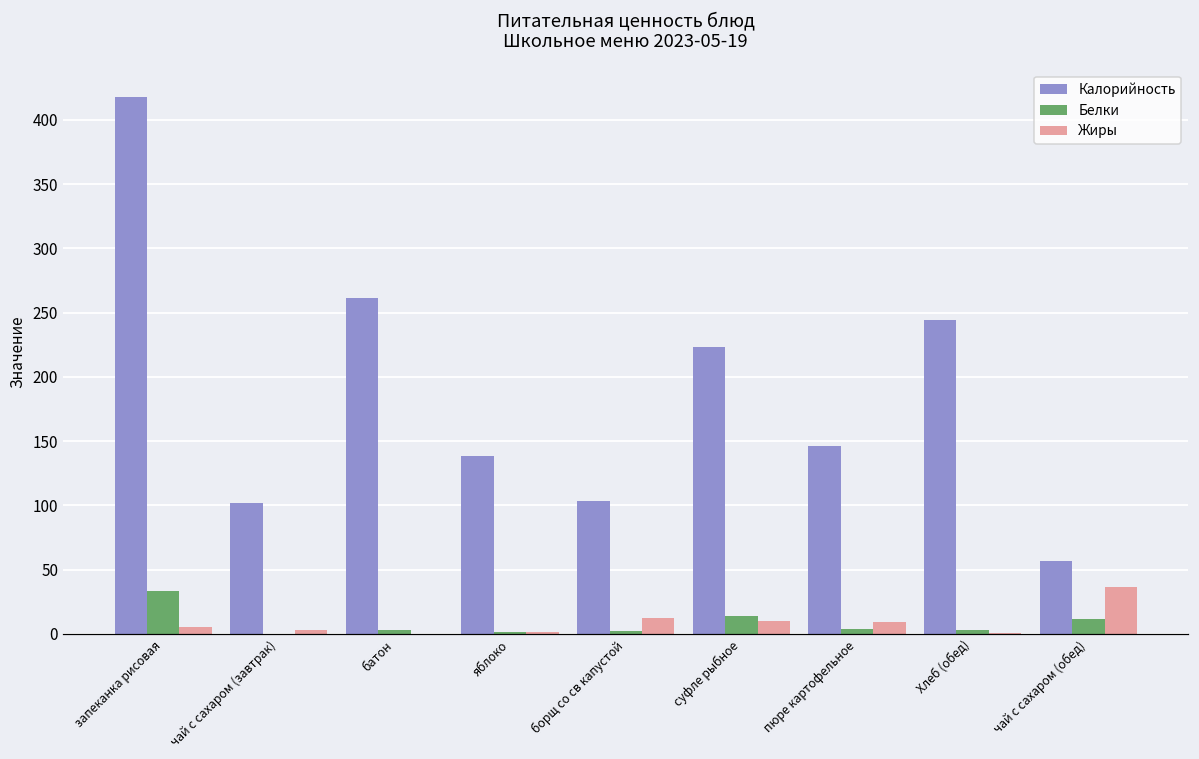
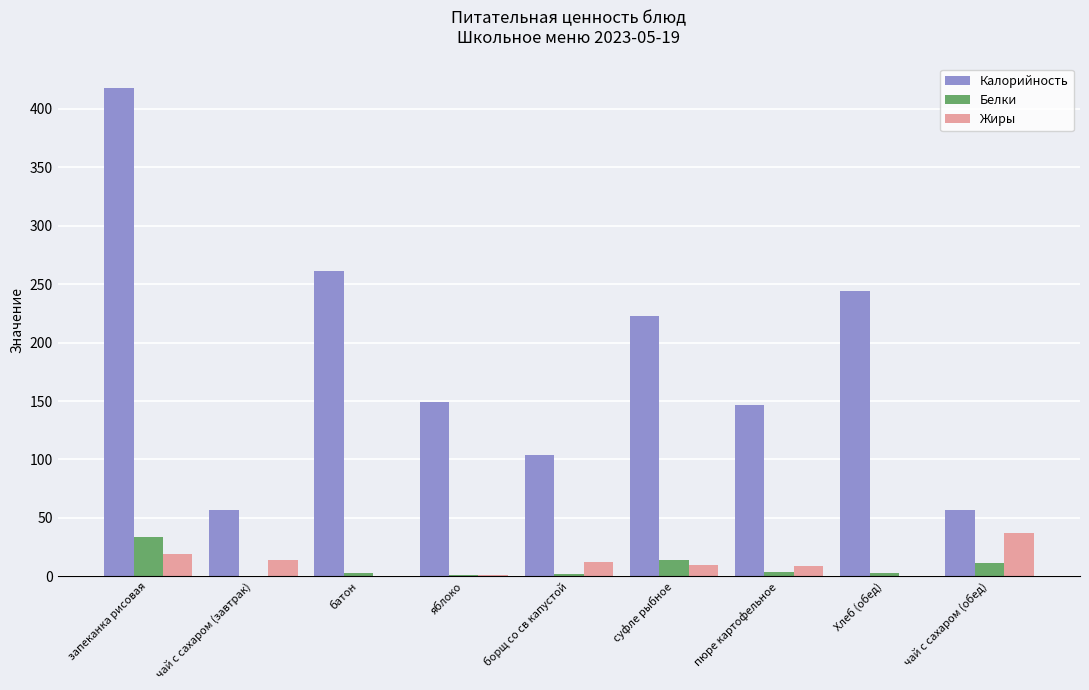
Жиры, запеканка рисовая: 5 -> 19
Калорийность, чай с сахаром (завтрак): 102 -> 56
Жиры, чай с сахаром (завтрак): 3 -> 14
Калорийность, яблоко: 138 -> 149
